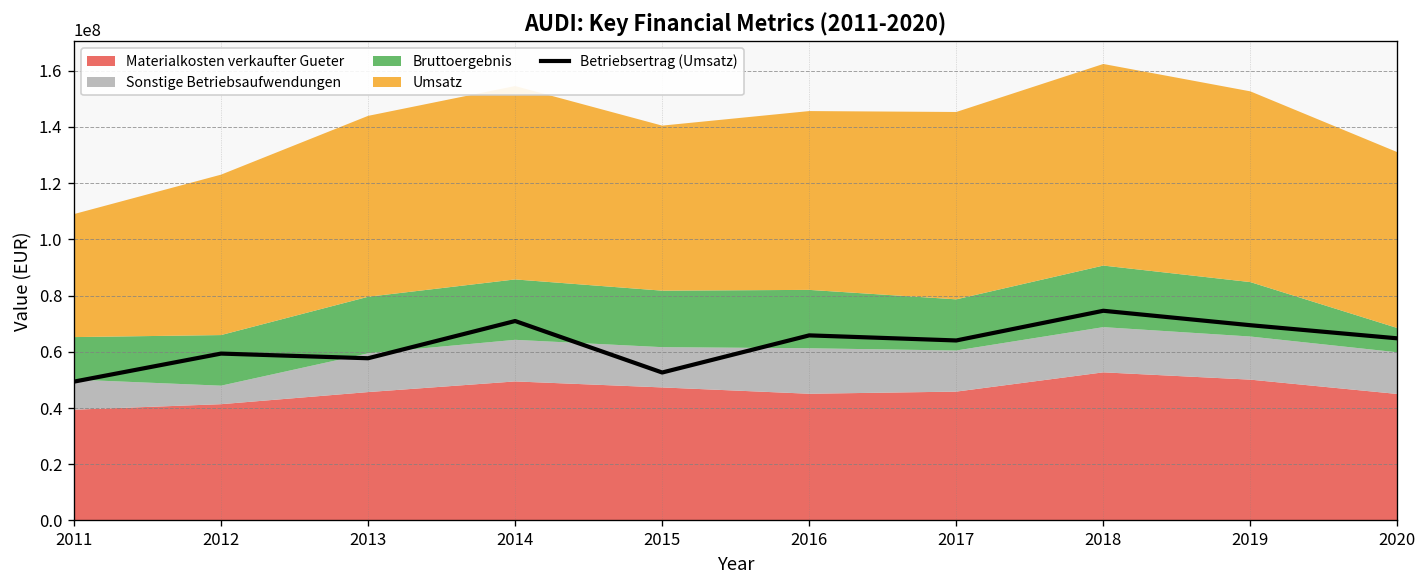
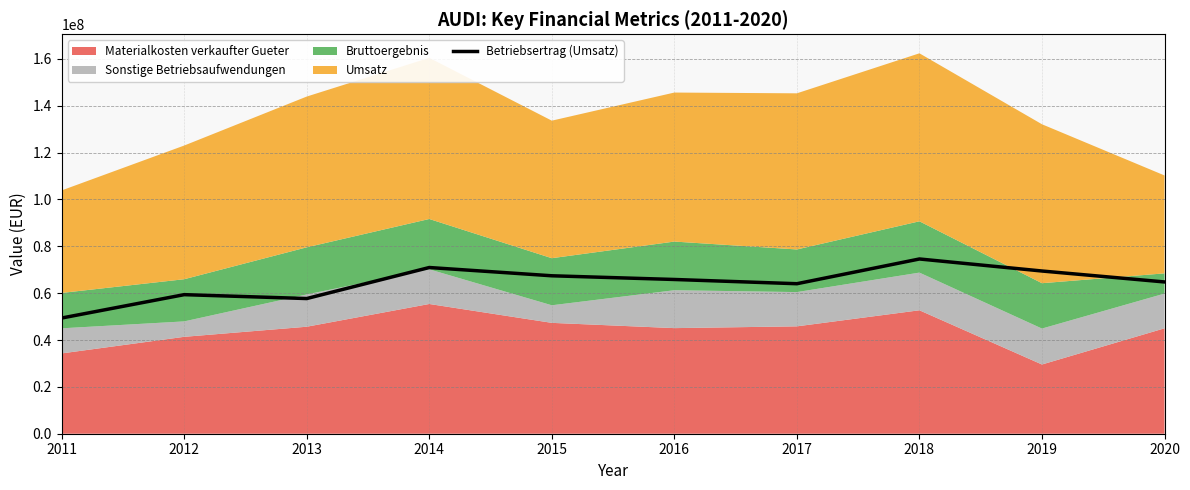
Materialkosten verkaufter Gueter, 2011: 39000000 -> 34000000
Materialkosten verkaufter Gueter, 2014: 49000000 -> 55000000
Betriebsertrag (Umsatz), 2015: 53000000 -> 67000000
Sonstige Betriebsaufwendungen, 2015: 14000000 -> 8000000
Materialkosten verkaufter Gueter, 2019: 50000000 -> 30000000
Umsatz, 2020: 63000000 -> 42000000
